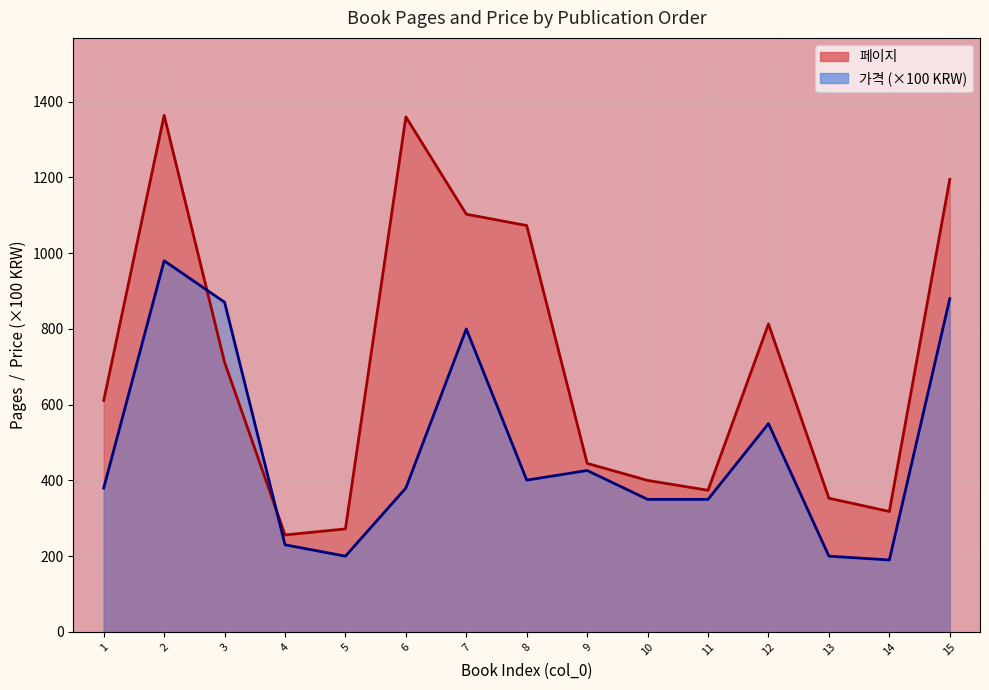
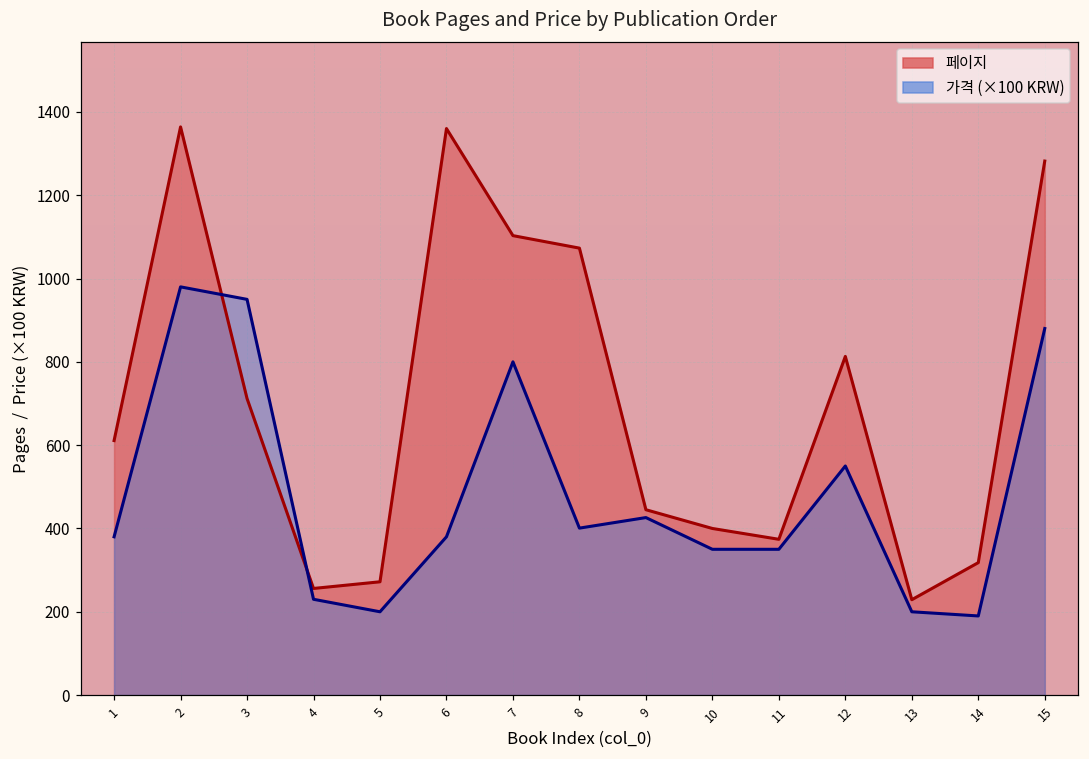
가격 (×100 KRW), 3: 870 -> 950
페이지, 13: 350 -> 230
페이지, 15: 1200 -> 1280
